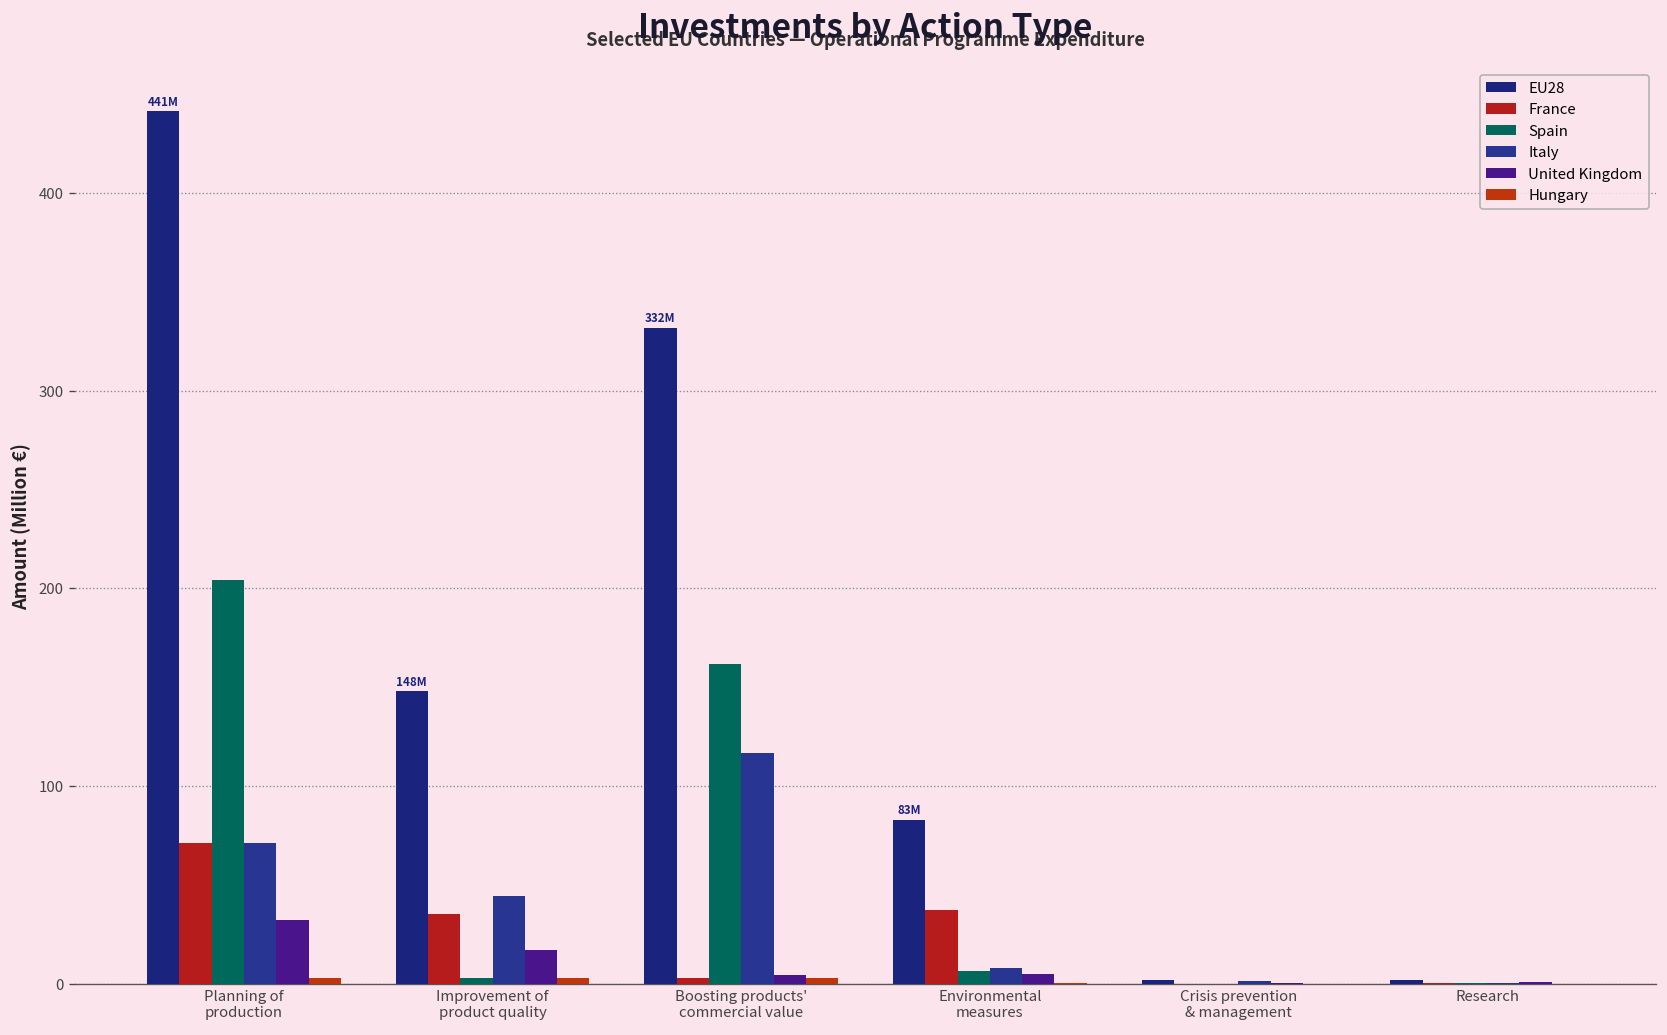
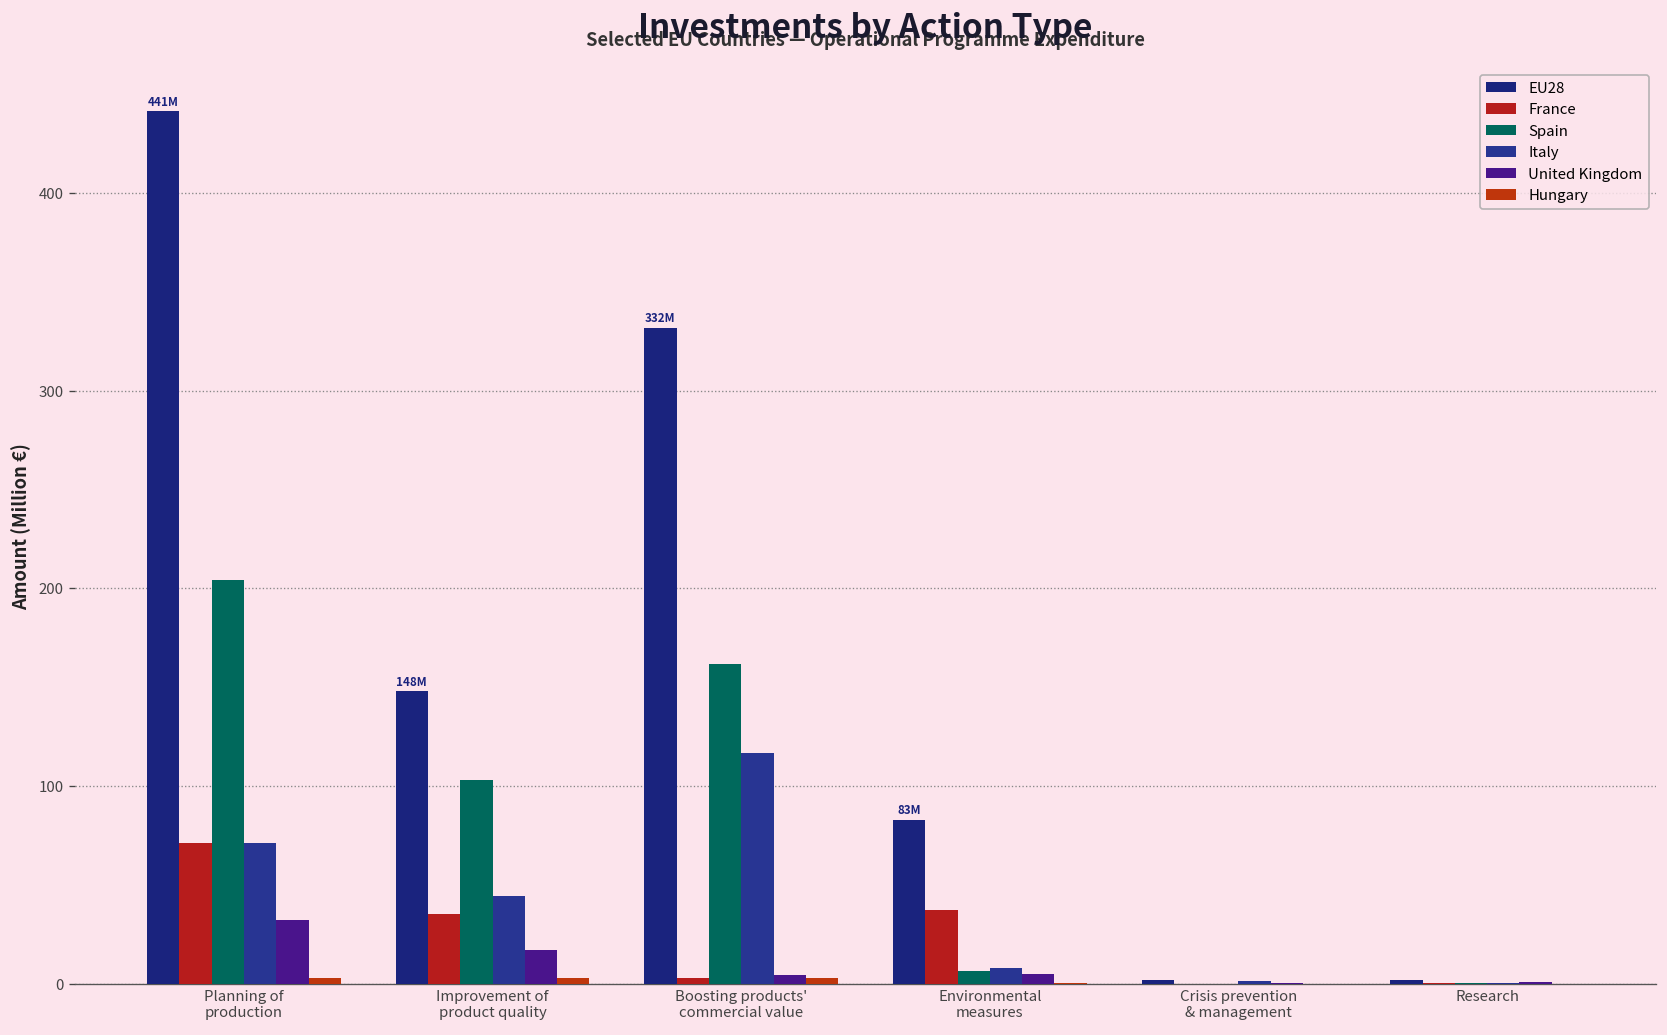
Spain, Improvement of product quality: 3 -> 103
